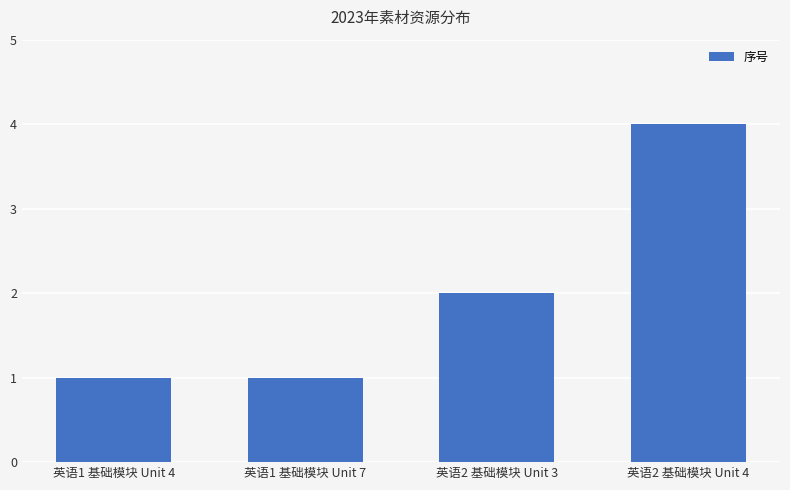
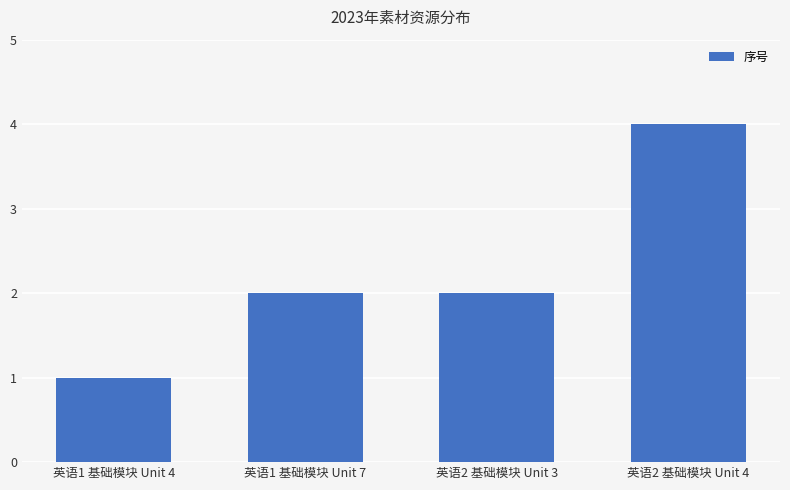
英语1 基础模块 Unit 7: 1 -> 2
